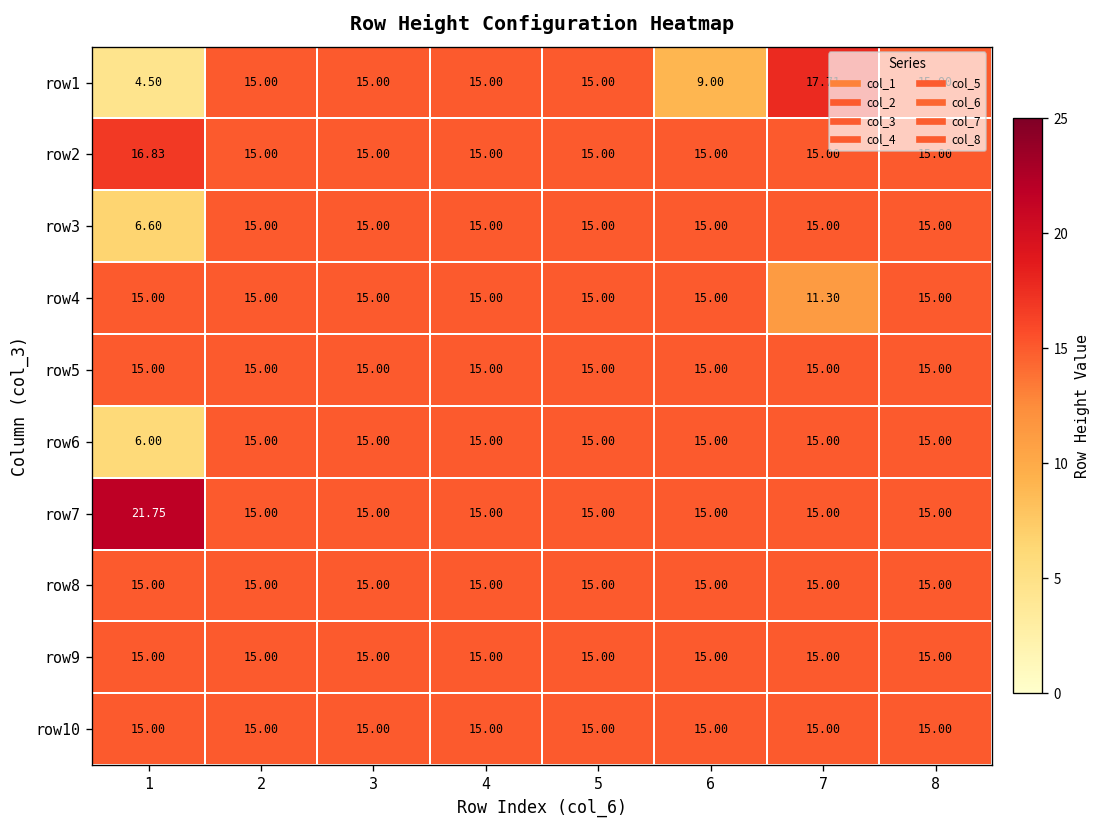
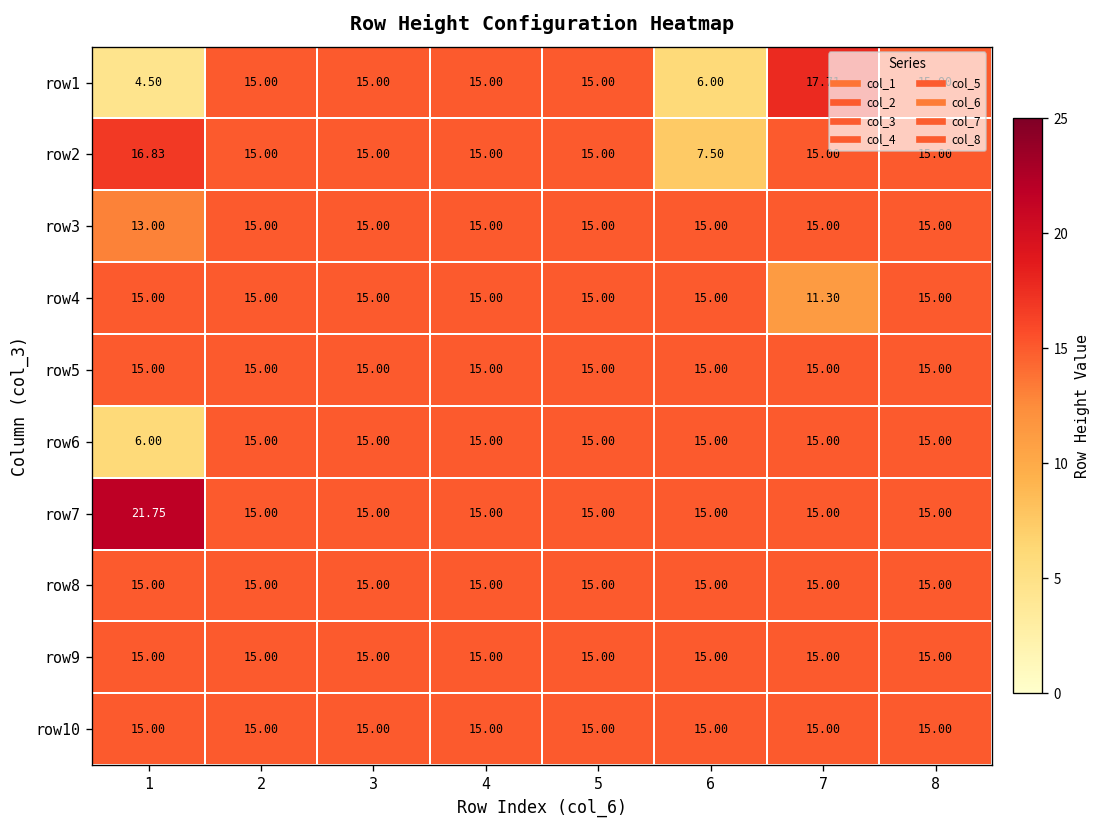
row1, 6: 9.00 -> 6.00
row2, 6: 15.00 -> 7.50
row3, 1: 6.60 -> 13.00
